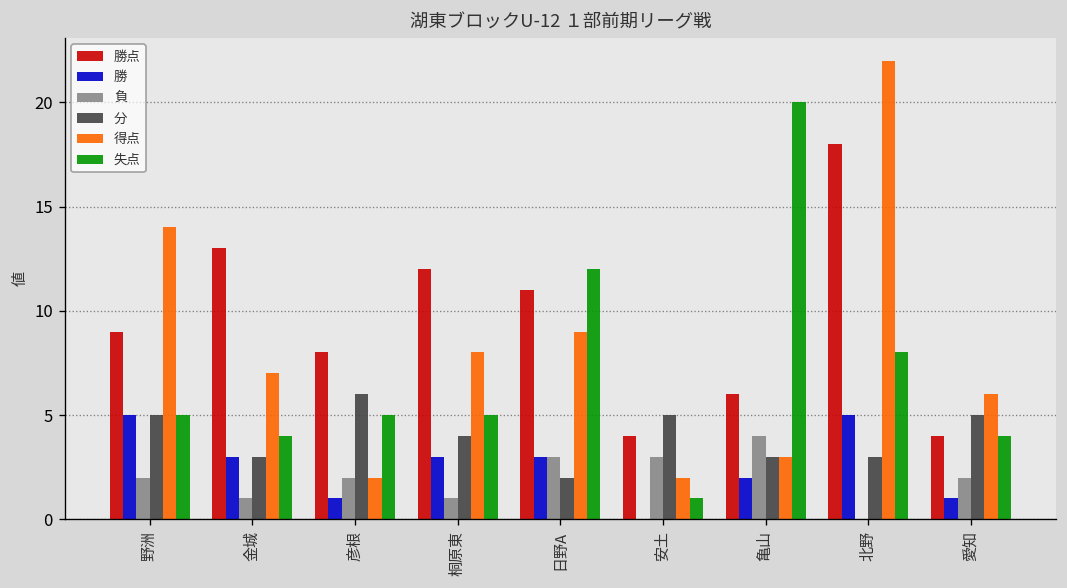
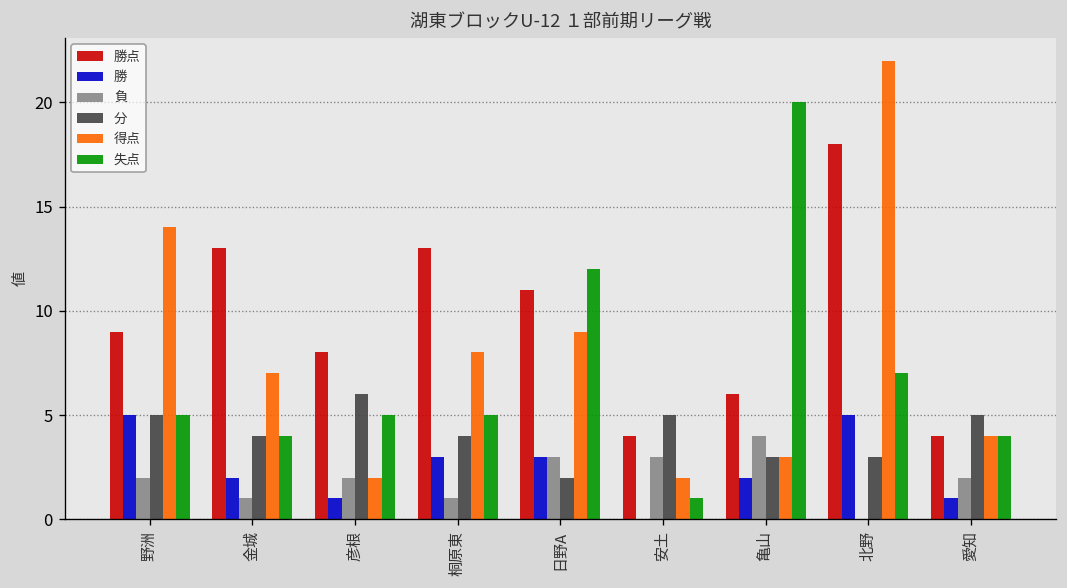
勝, 金城: 3 -> 2
分, 金城: 3 -> 4
勝点, 桐原東: 12 -> 13
失点, 北野: 8 -> 7
得点, 愛知: 6 -> 4
